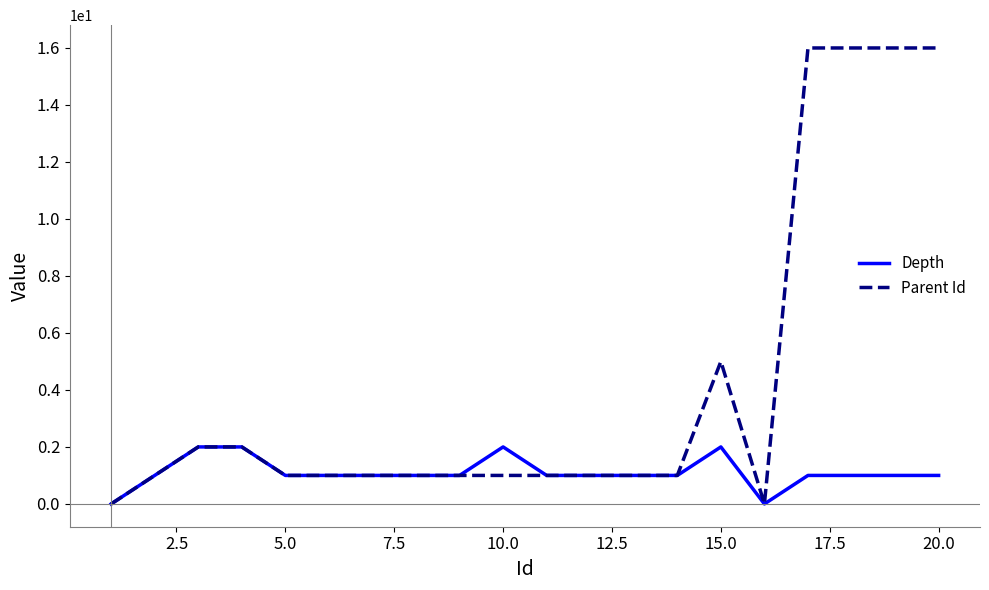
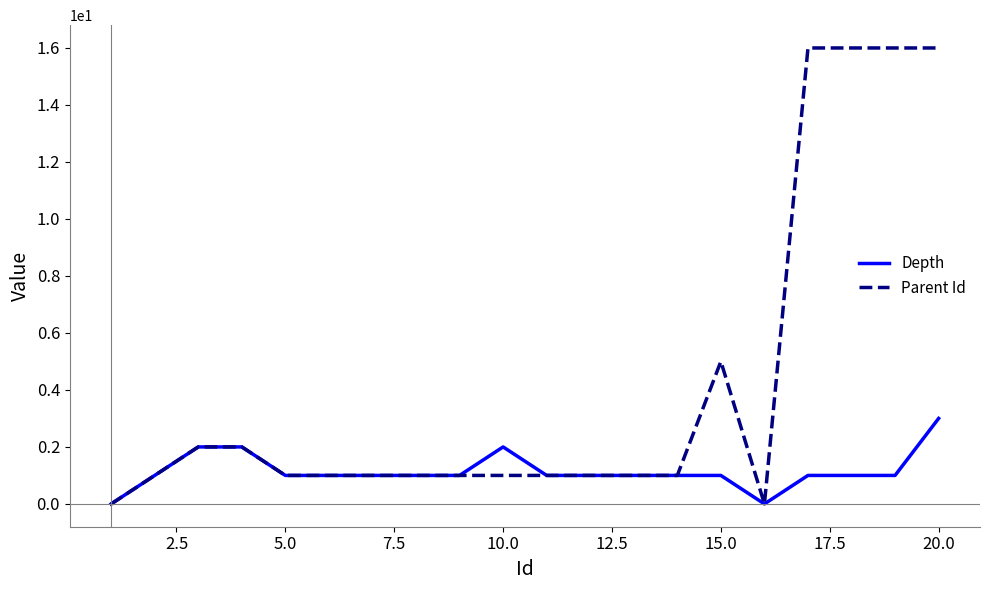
Depth, 15.0: 2 -> 1
Depth, 20.0: 1 -> 3
